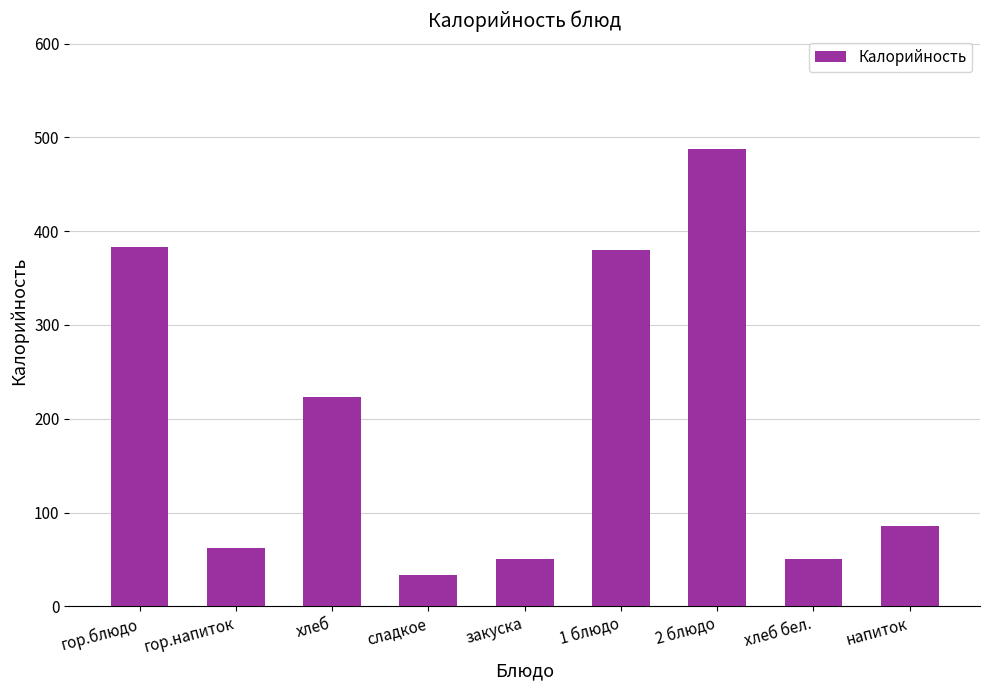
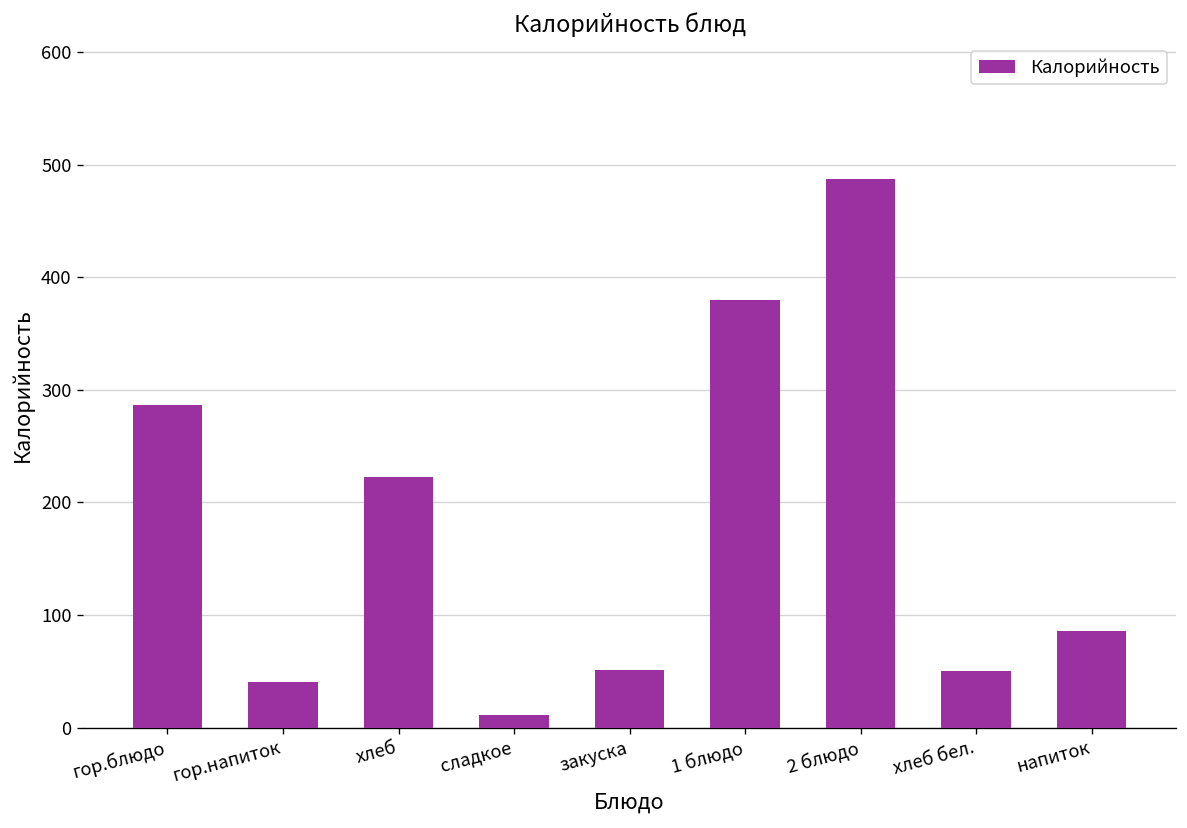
гор.блюдо: 380 -> 290
гор.напиток: 60 -> 40
сладкое: 30 -> 10
